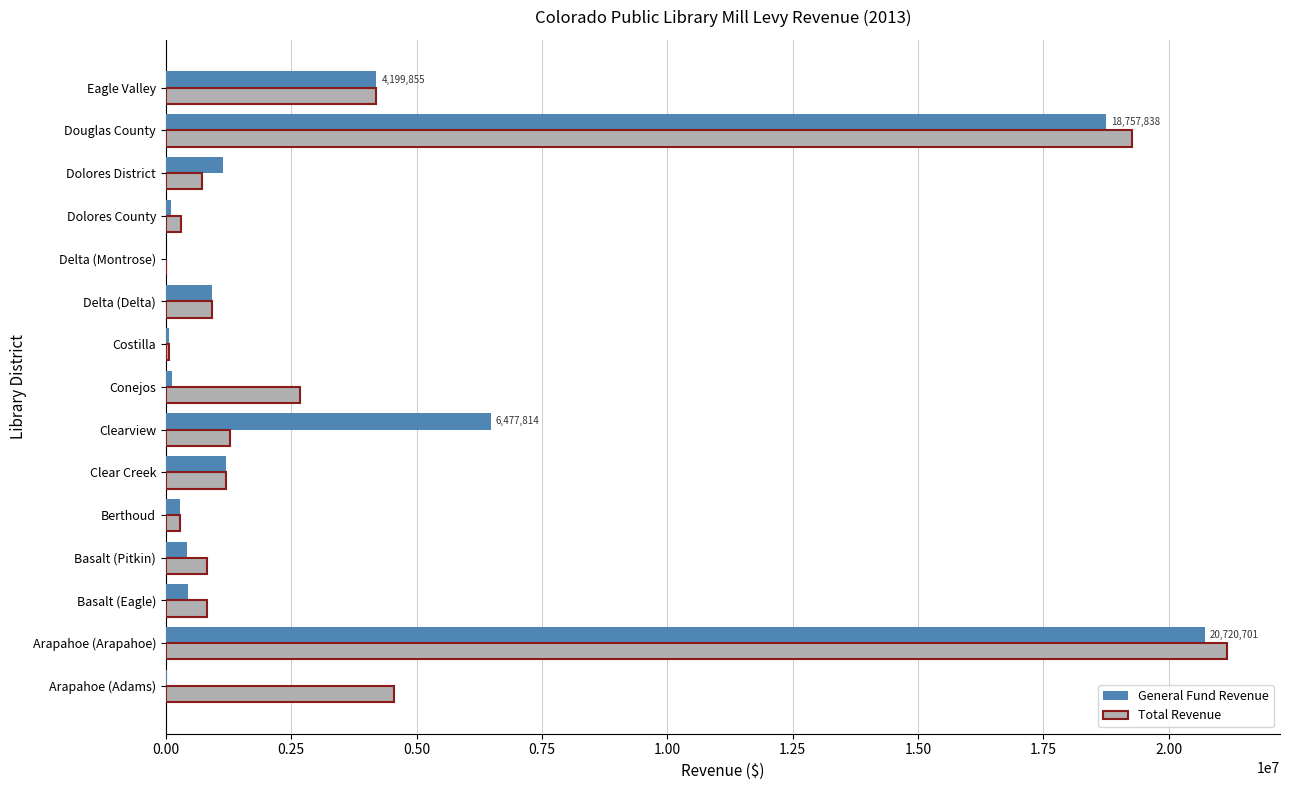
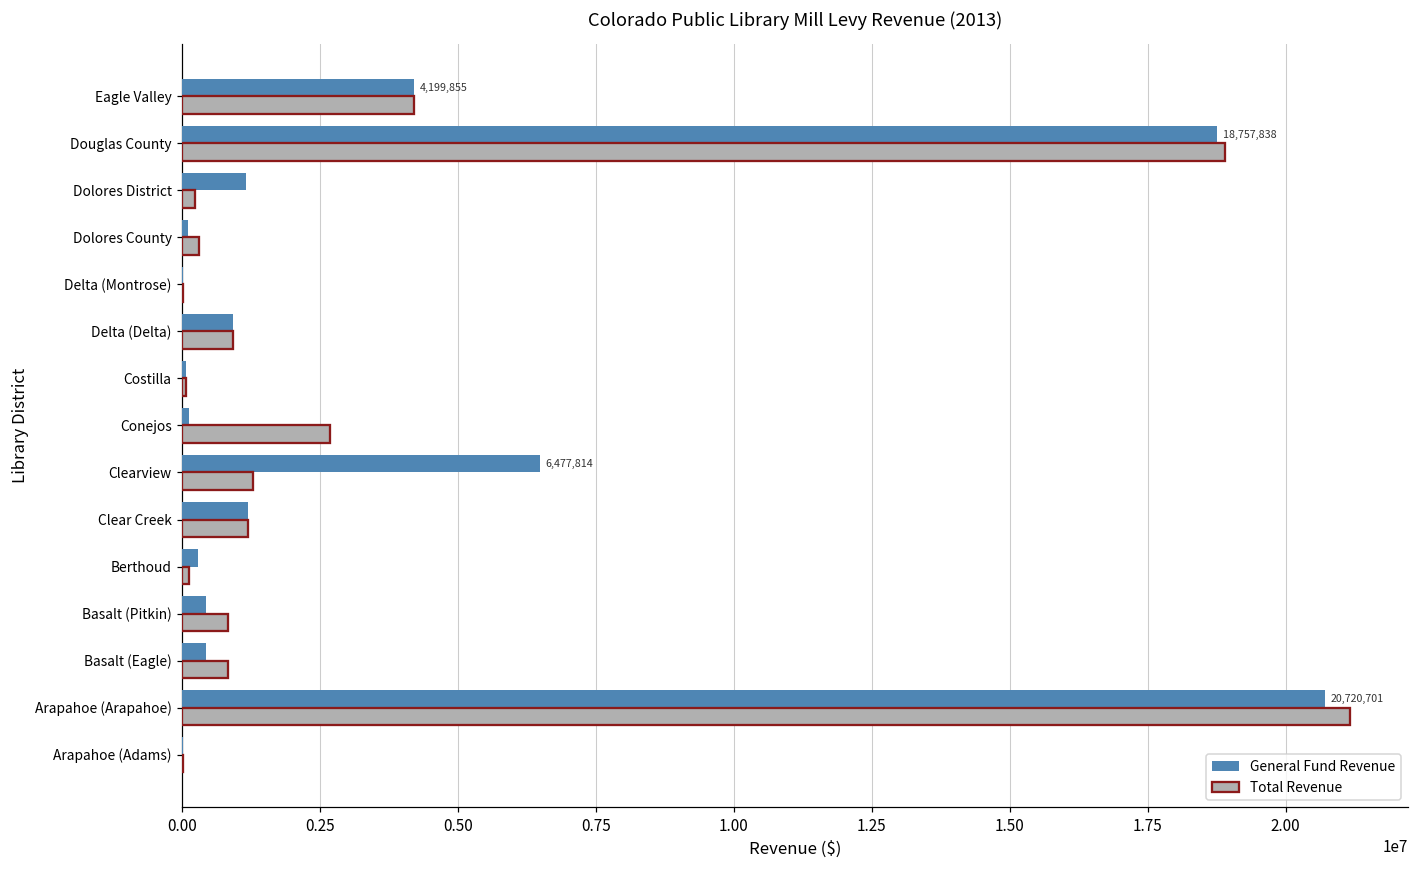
Total Revenue, Douglas County: 19300000 -> 18900000
Total Revenue, Dolores District: 700000 -> 200000
Total Revenue, Berthoud: 300000 -> 100000
Total Revenue, Arapahoe (Adams): 4600000 -> 0
